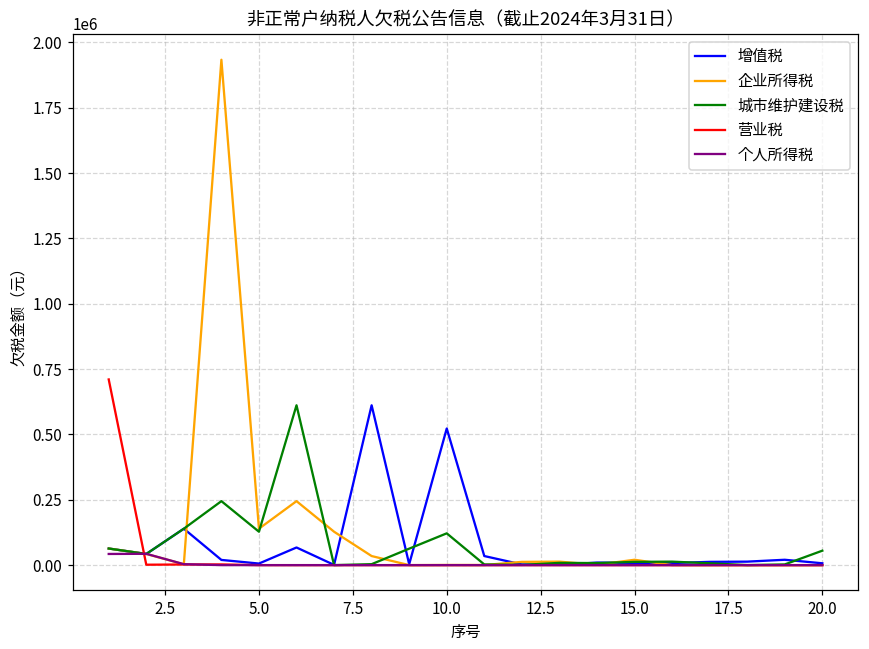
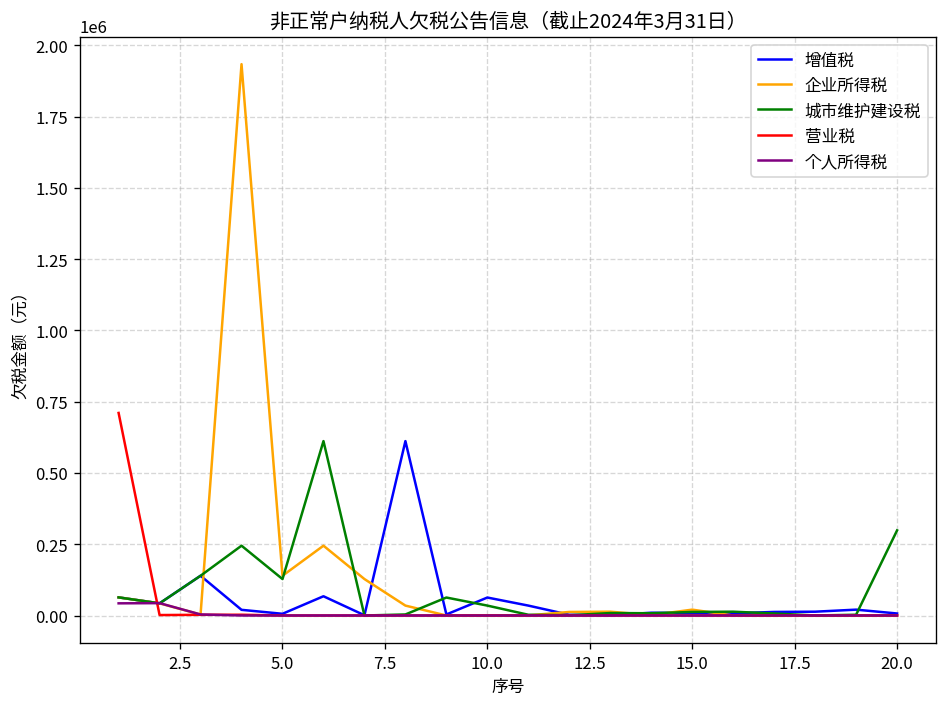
增值税, 10.0: 520000 -> 60000
城市维护建设税, 10.0: 120000 -> 30000
城市维护建设税, 20.0: 60000 -> 300000
